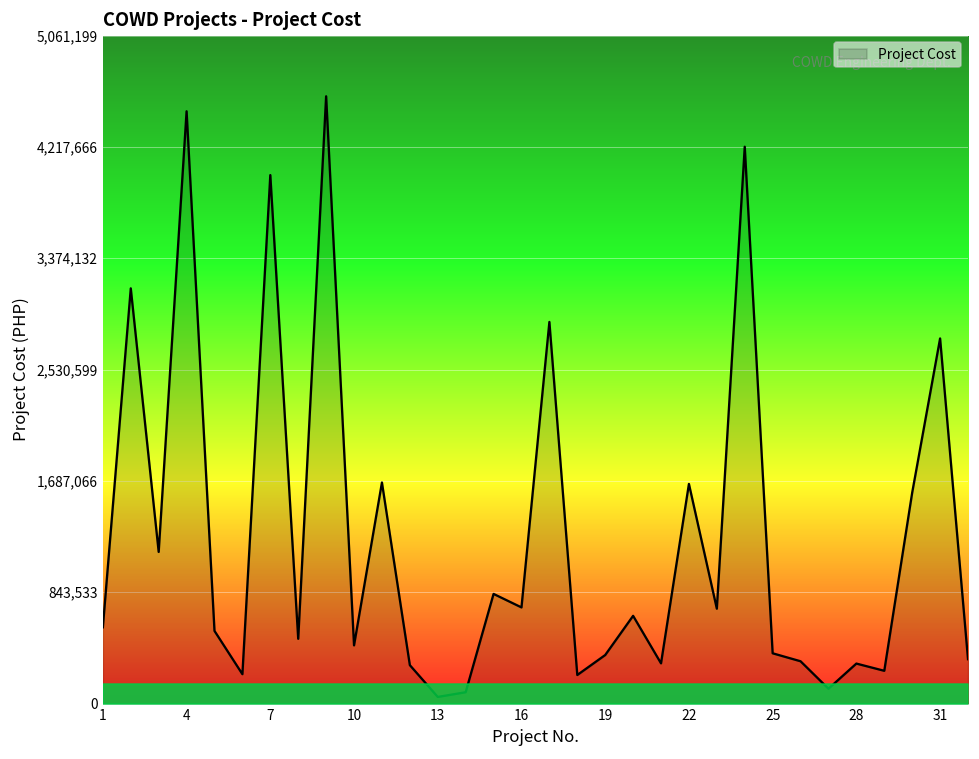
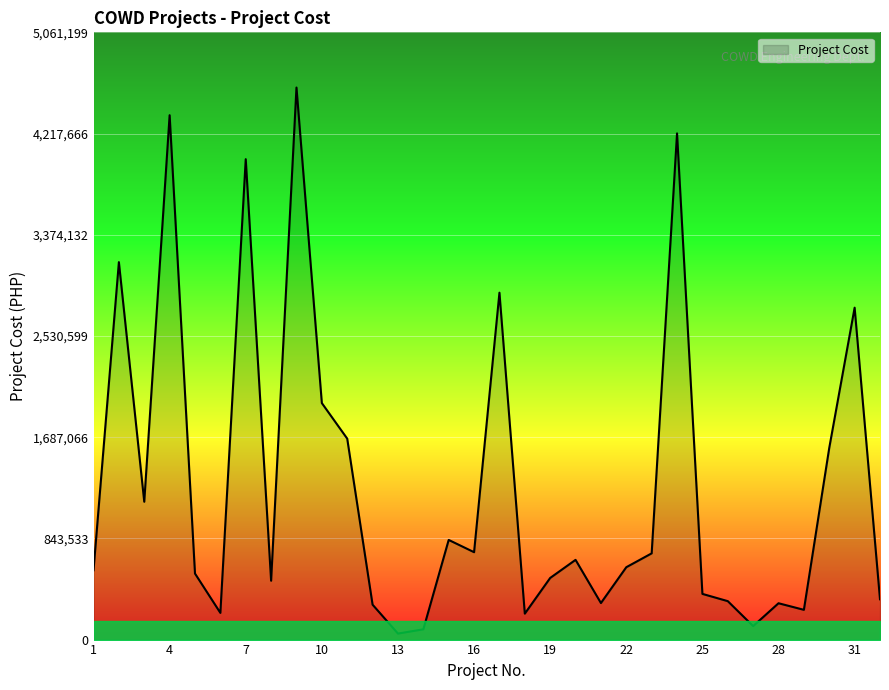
Project Cost, 4: 4,490,000 -> 4,370,000
Project Cost, 10: 440,000 -> 1,970,000
Project Cost, 19: 370,000 -> 510,000
Project Cost, 22: 1,660,000 -> 600,000
